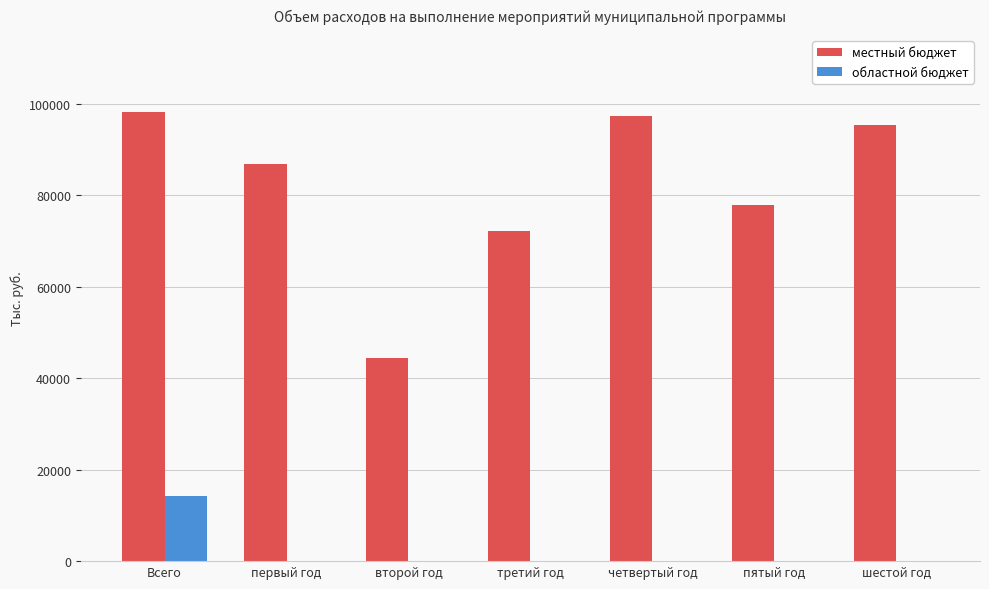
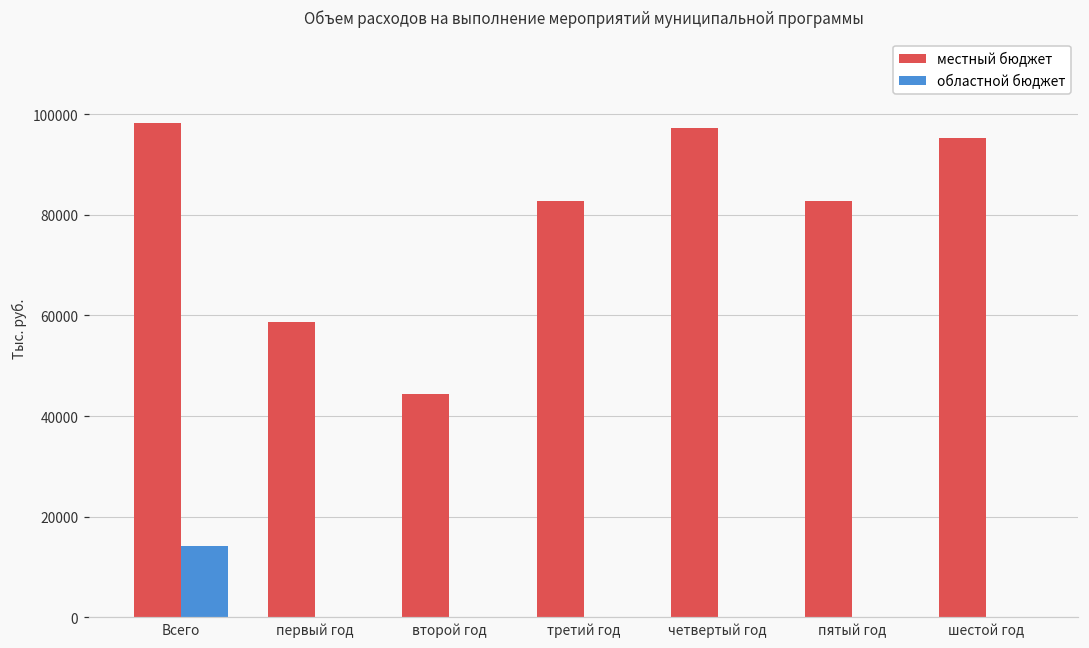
местный бюджет, первый год: 87000 -> 59000
местный бюджет, третий год: 72000 -> 83000
местный бюджет, пятый год: 78000 -> 83000
